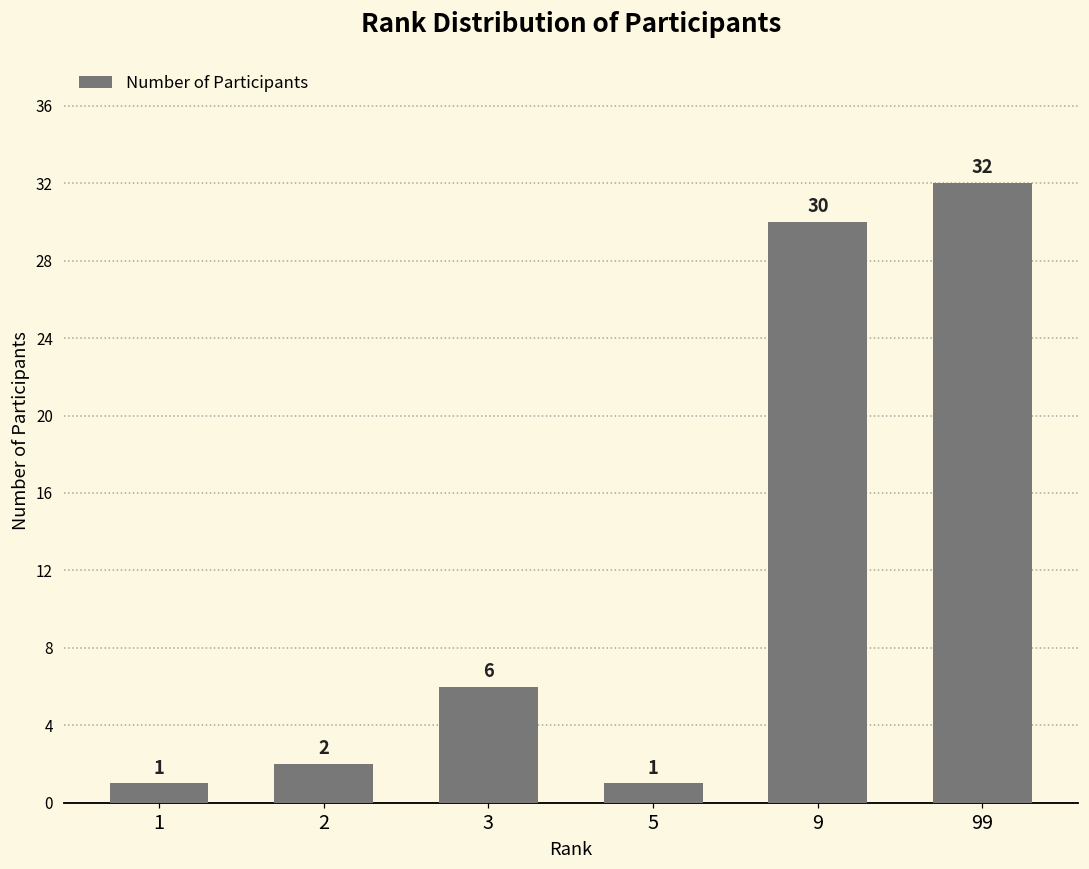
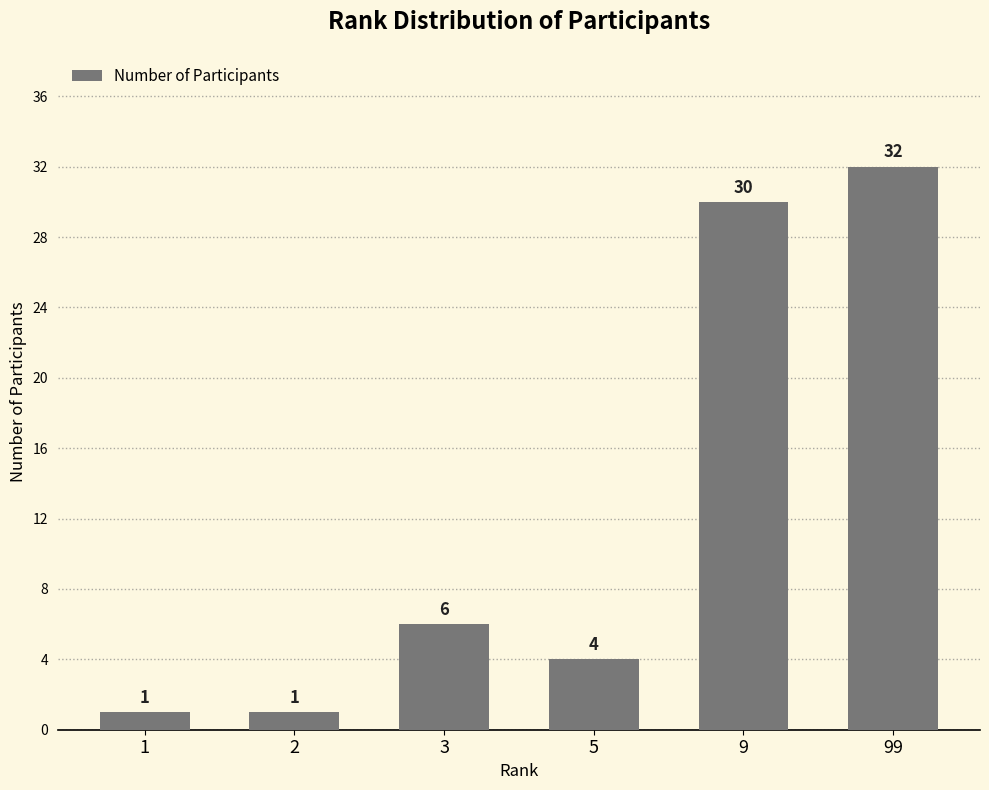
2: 2 -> 1
5: 1 -> 4
